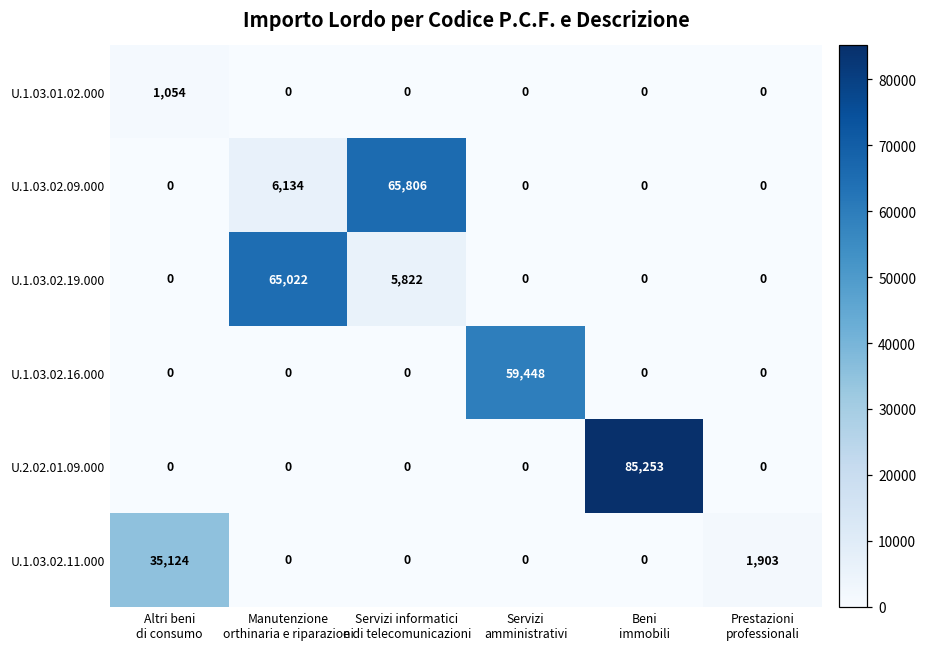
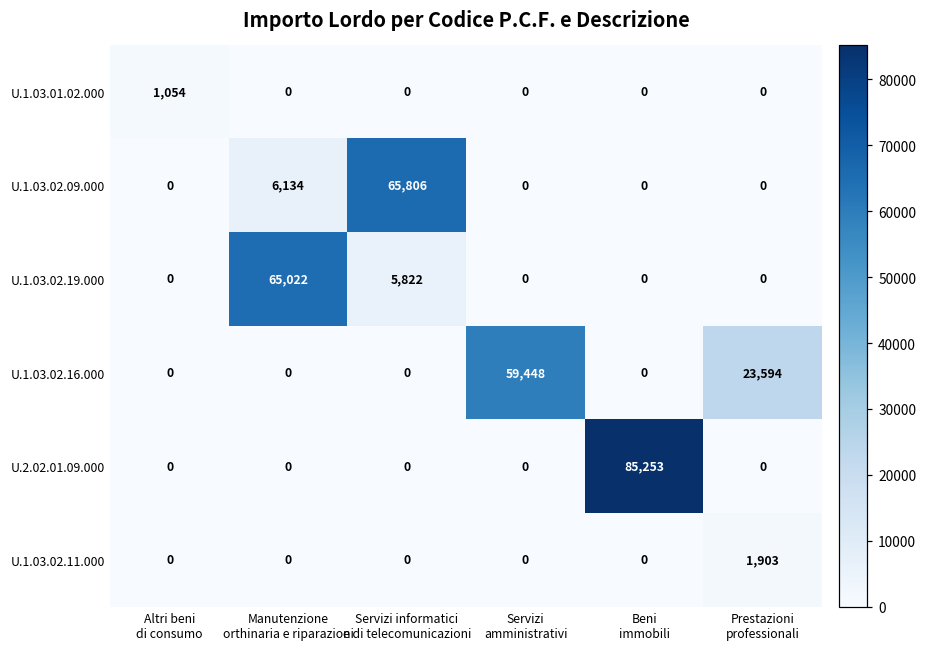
U.1.03.02.16.000, Prestazioni professionali: 0 -> 23,594
U.1.03.02.11.000, Altri beni di consumo: 35,124 -> 0
